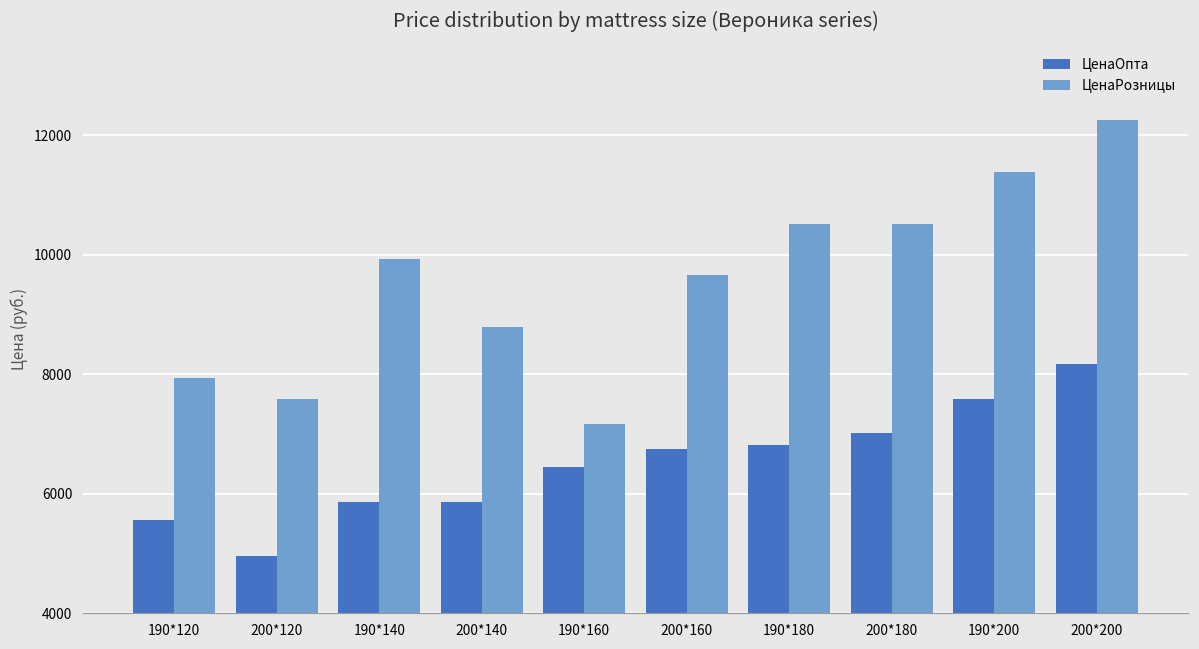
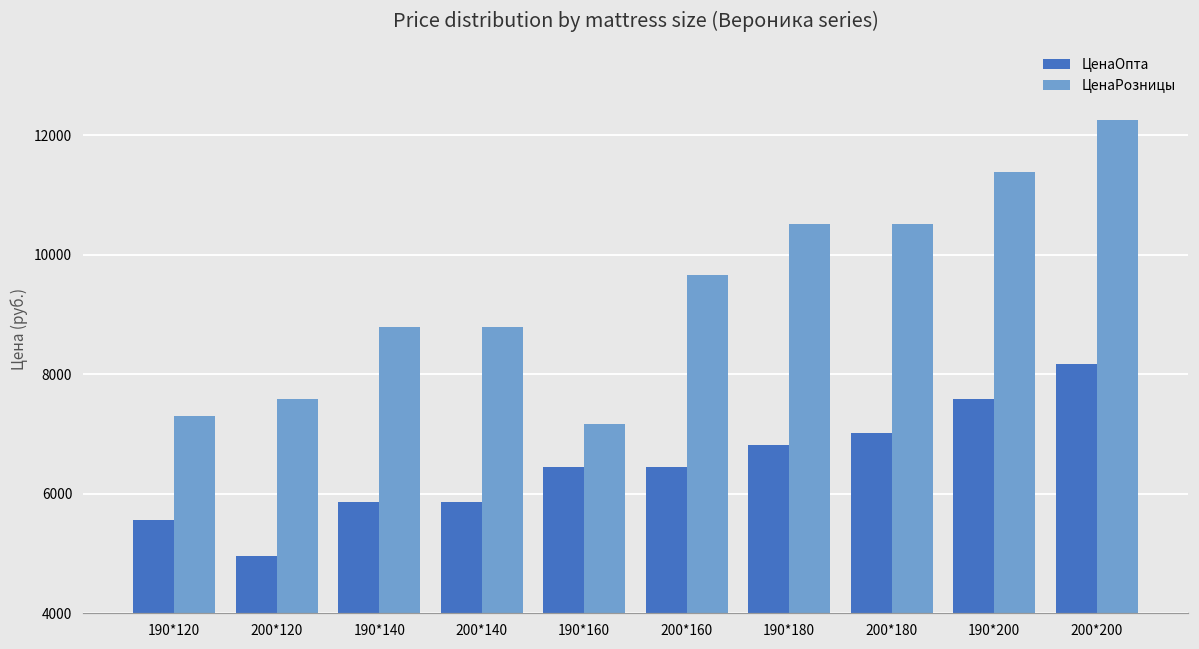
ЦенаРозницы, 190*120: 7900 -> 7300
ЦенаРозницы, 190*140: 9900 -> 8800
ЦенаОпта, 200*160: 6700 -> 6400
